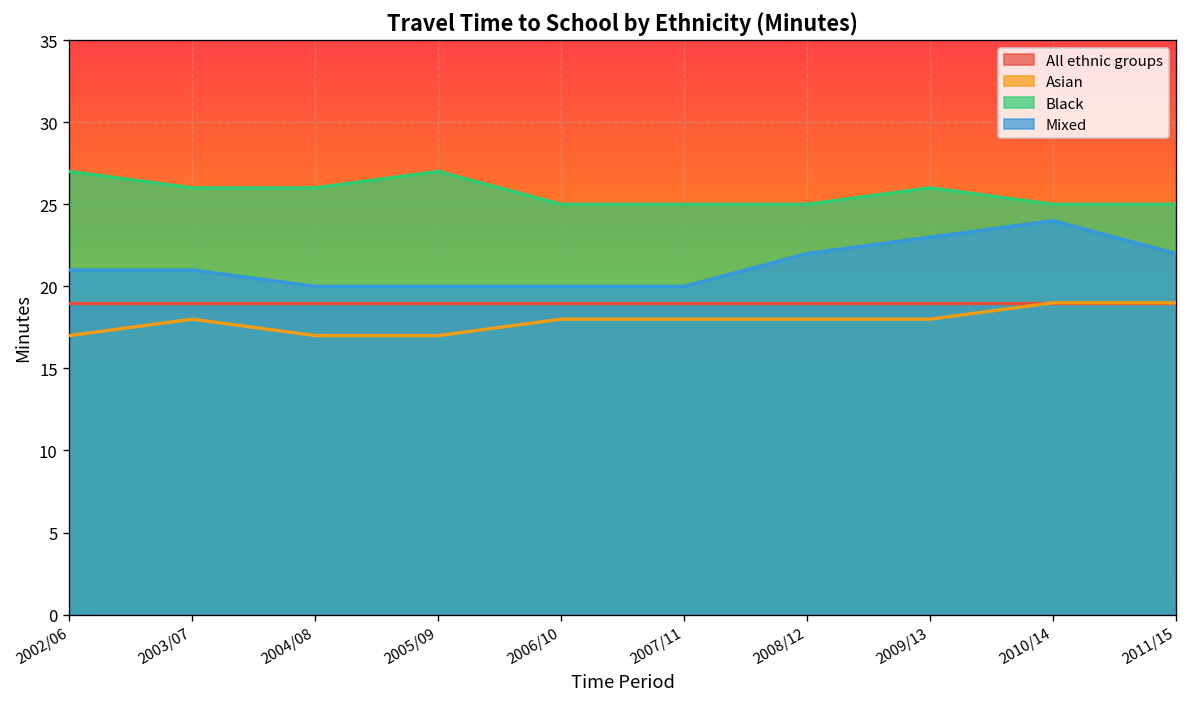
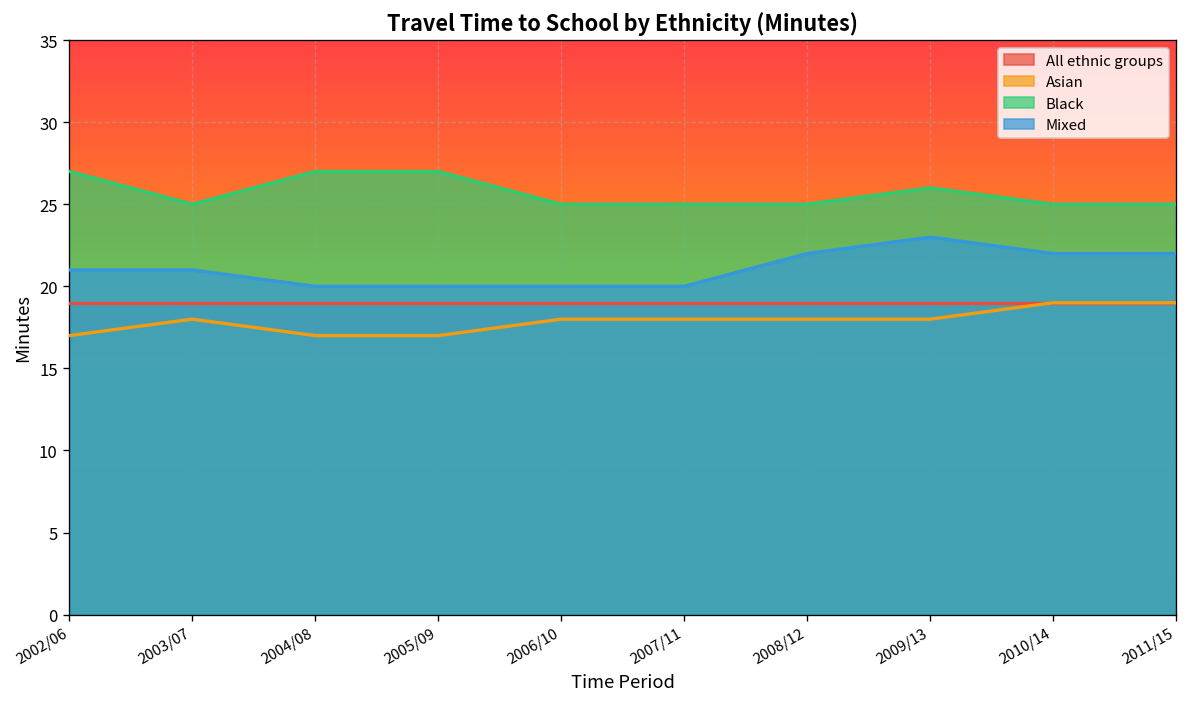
Black, 2003/07: 26 -> 25
Black, 2004/08: 26 -> 27
Mixed, 2010/14: 24 -> 22
